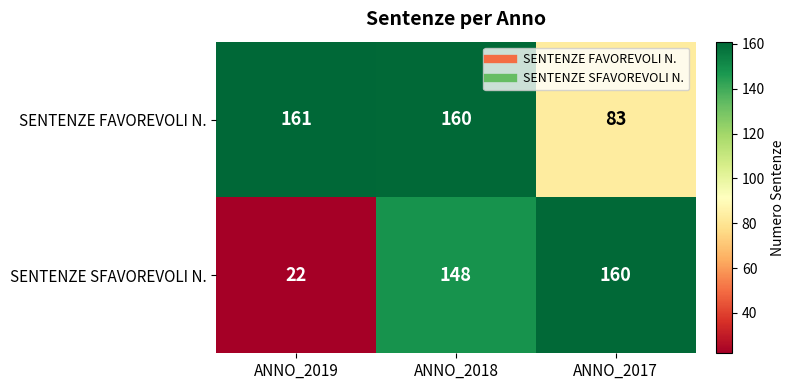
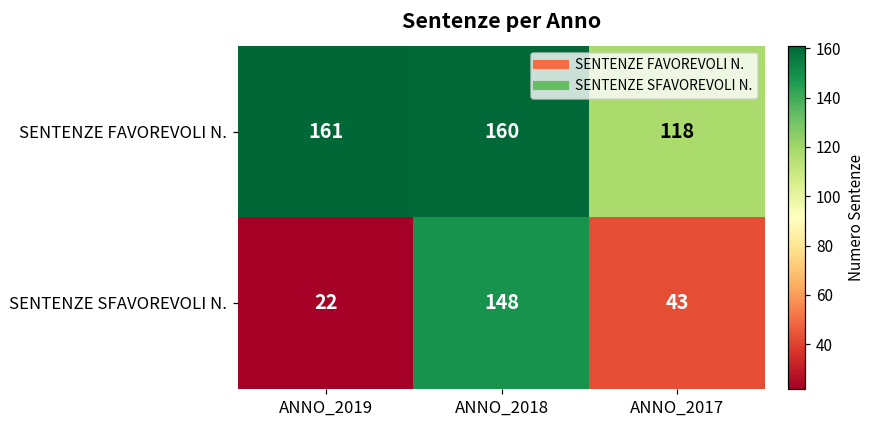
SENTENZE FAVOREVOLI N., ANNO_2017: 83 -> 118
SENTENZE SFAVOREVOLI N., ANNO_2017: 160 -> 43
